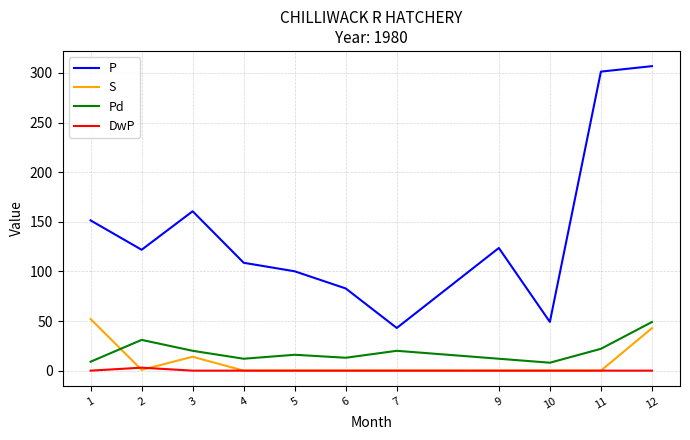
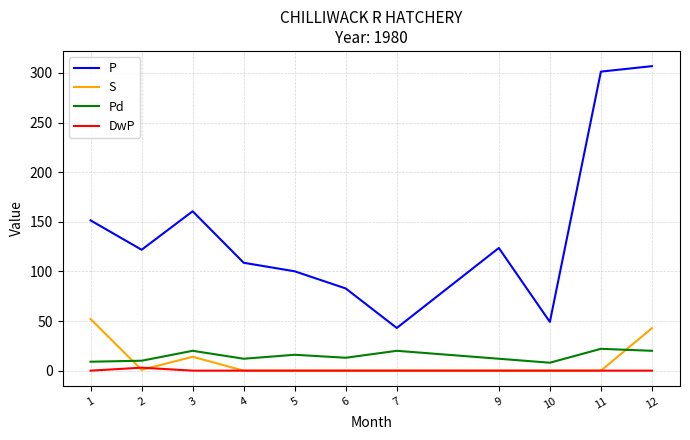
Pd, 2: 30 -> 10
Pd, 12: 50 -> 20
